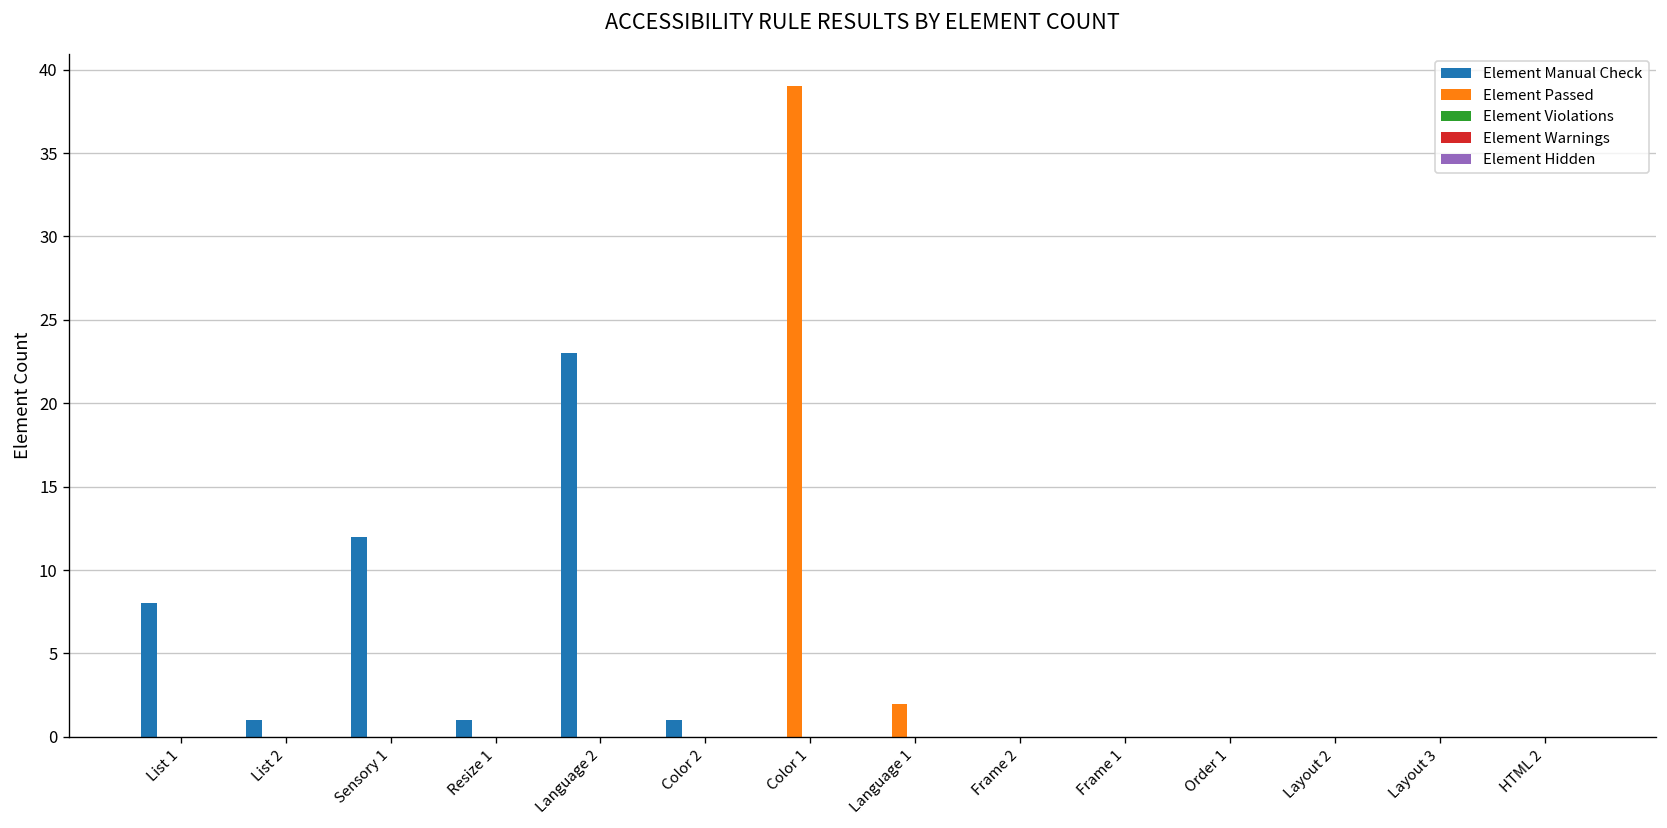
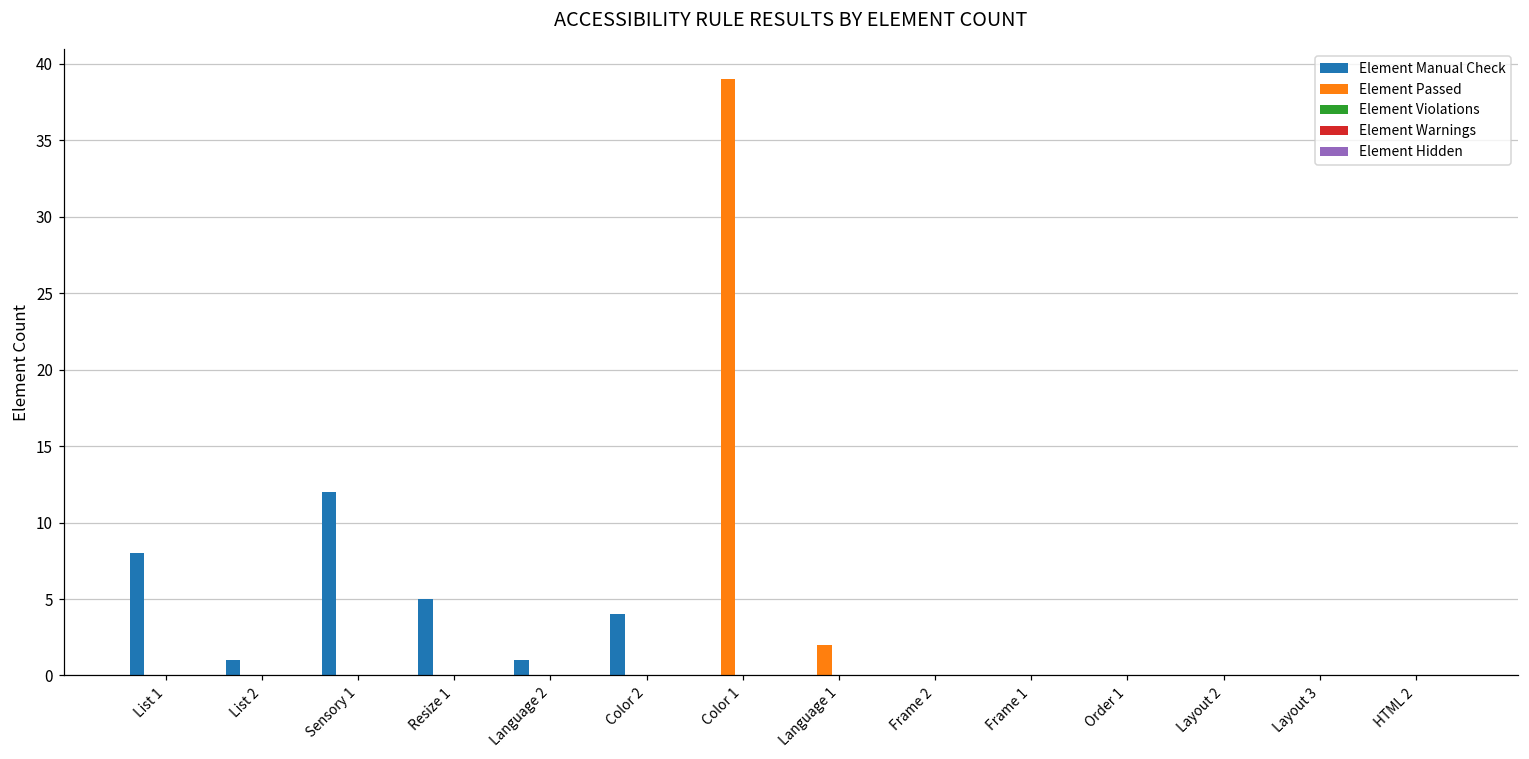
Element Manual Check, Resize 1: 1 -> 5
Element Manual Check, Language 2: 23 -> 1
Element Manual Check, Color 2: 1 -> 4
